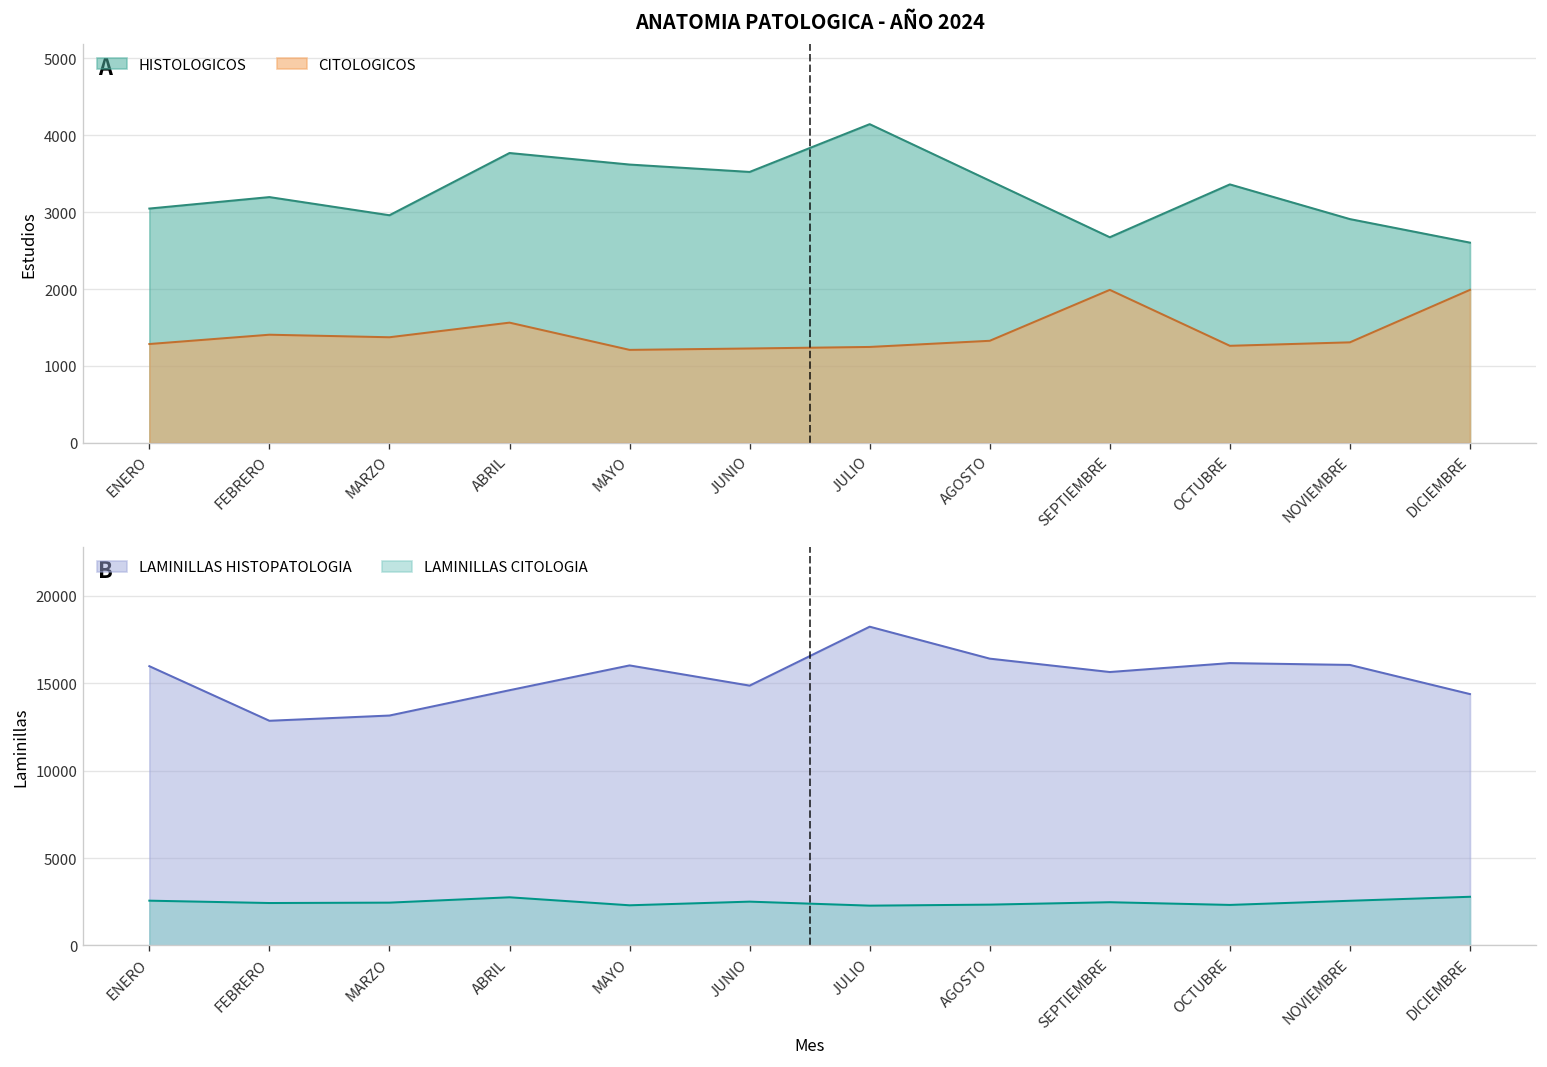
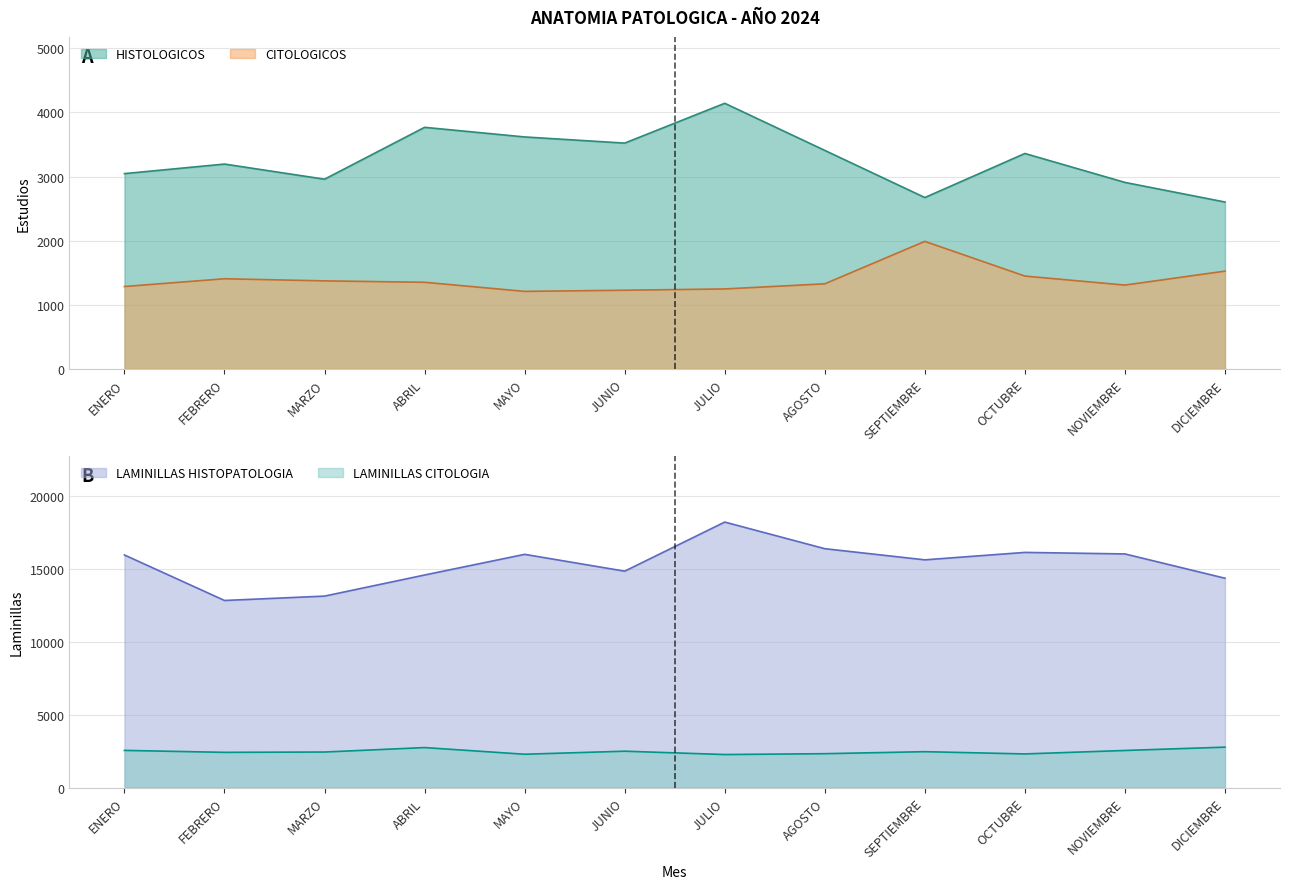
ANATOMIA PATOLOGICA - AÑO 2024, CITOLOGICOS, ABRIL: 1600 -> 1400
ANATOMIA PATOLOGICA - AÑO 2024, CITOLOGICOS, OCTUBRE: 1300 -> 1400
ANATOMIA PATOLOGICA - AÑO 2024, CITOLOGICOS, DICIEMBRE: 2000 -> 1500
